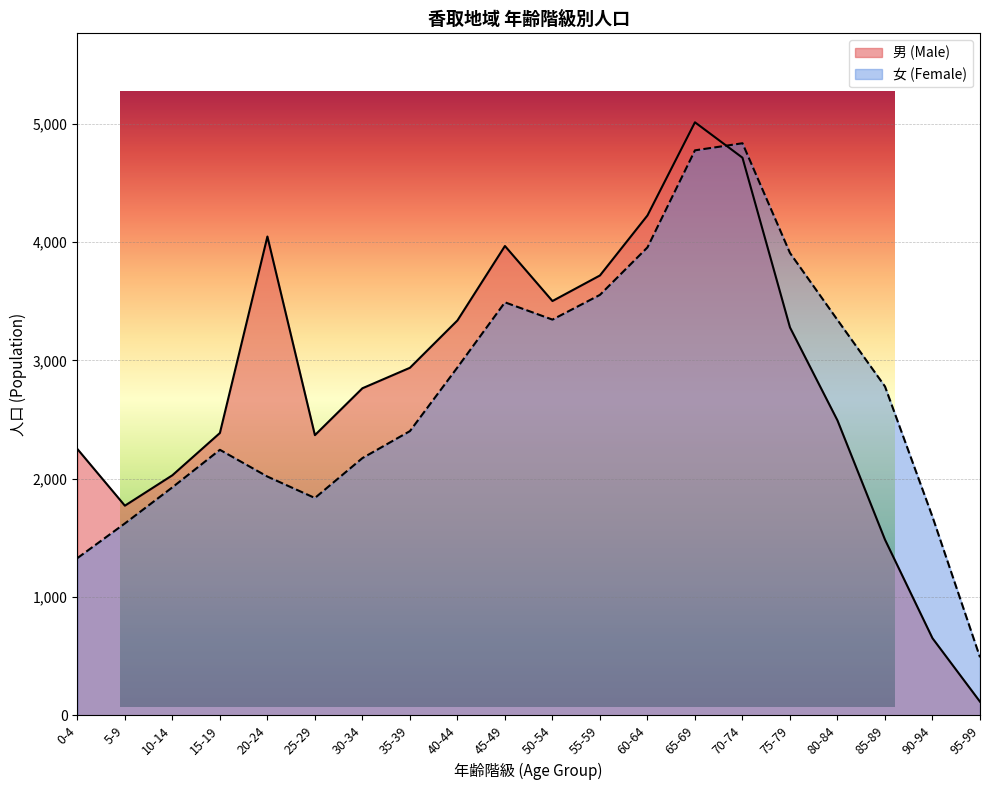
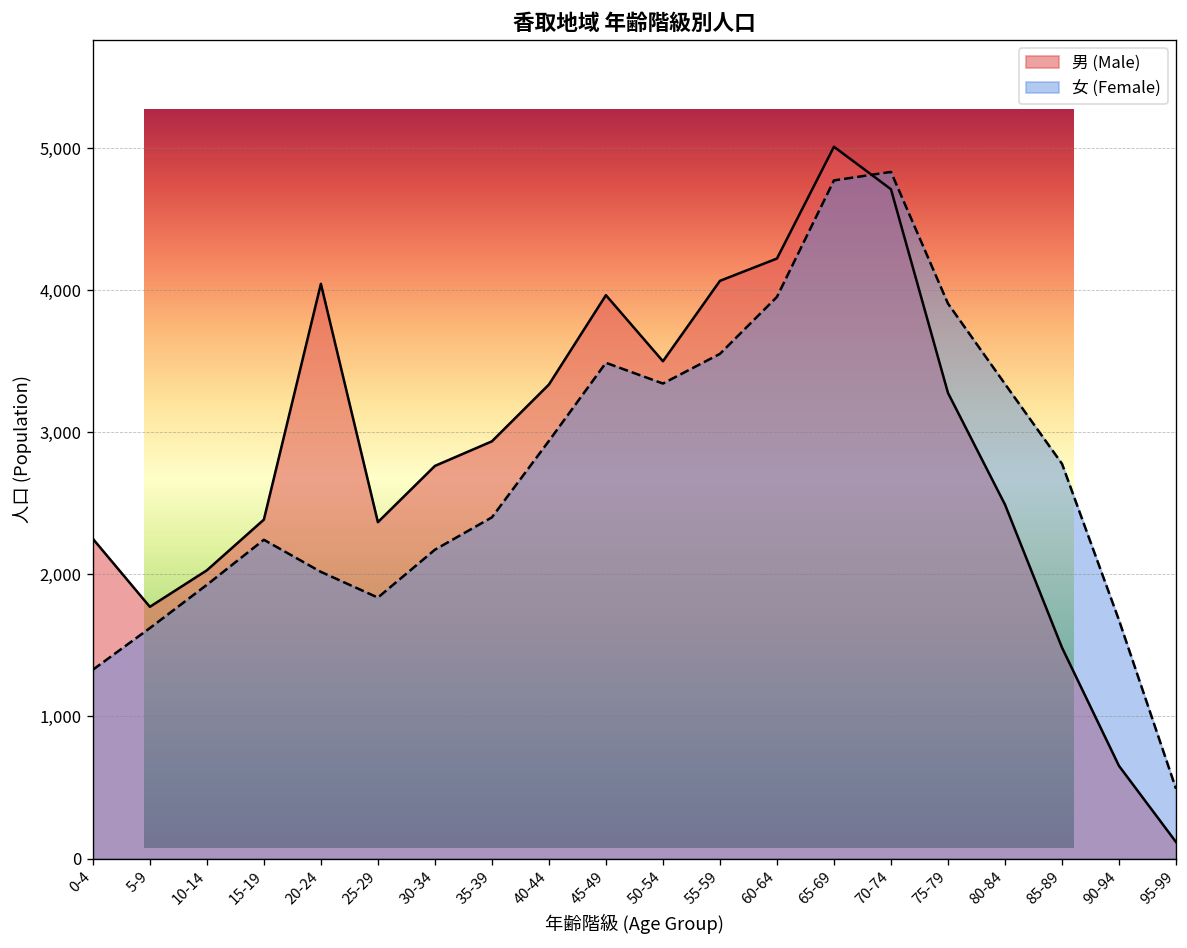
香取地域 年齢階級別人口, 男 (Male), 55-59: 3,720 -> 4,070
